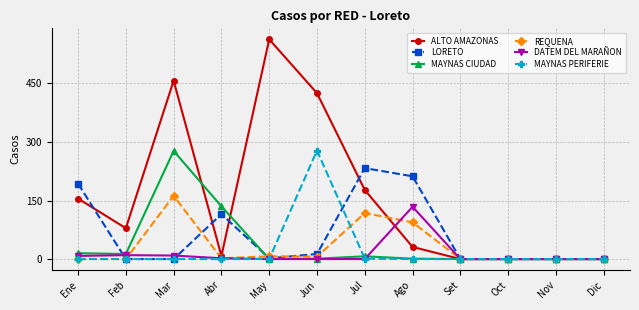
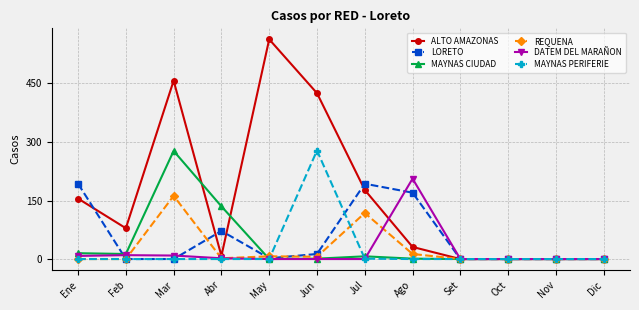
LORETO, Abr: 120 -> 70
LORETO, Jul: 230 -> 190
LORETO, Ago: 210 -> 170
REQUENA, Ago: 90 -> 10
DATEM DEL MARAÑON, Ago: 130 -> 210
